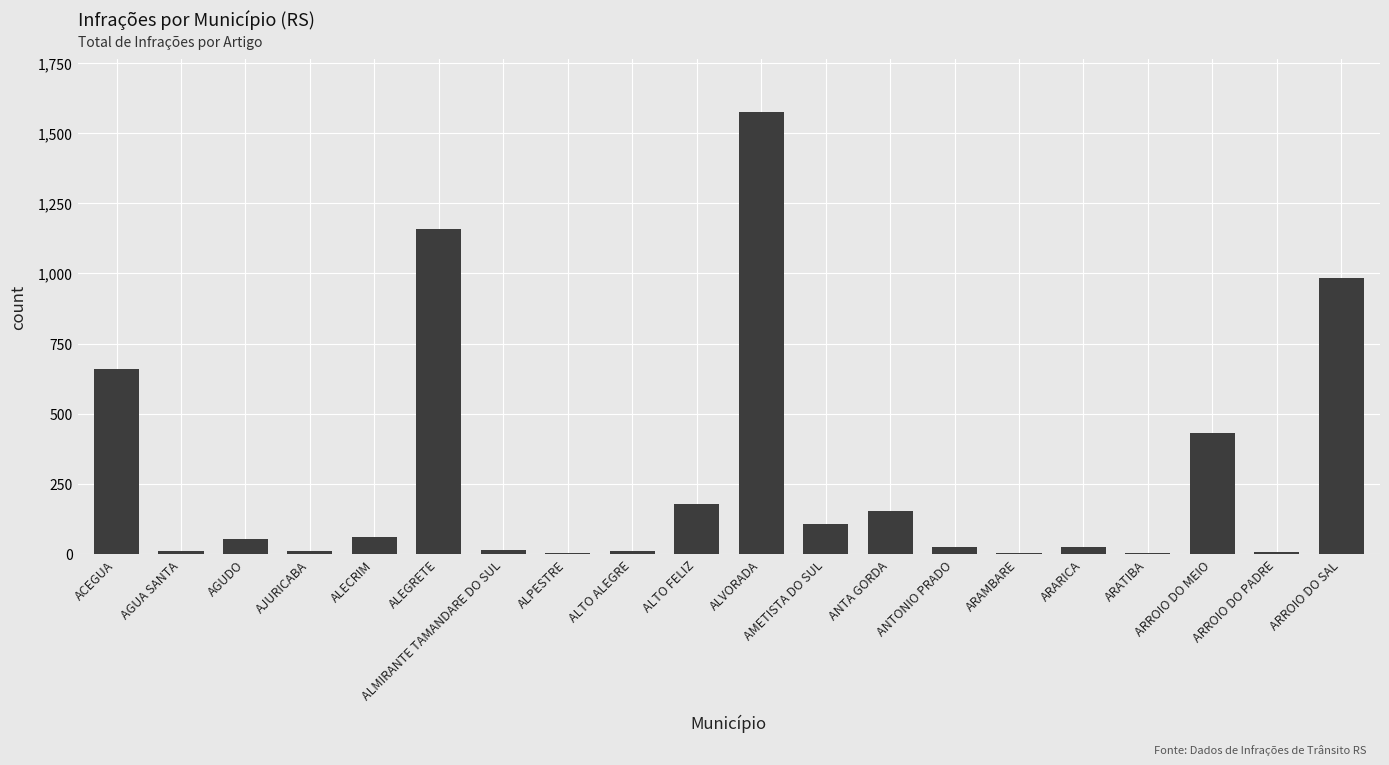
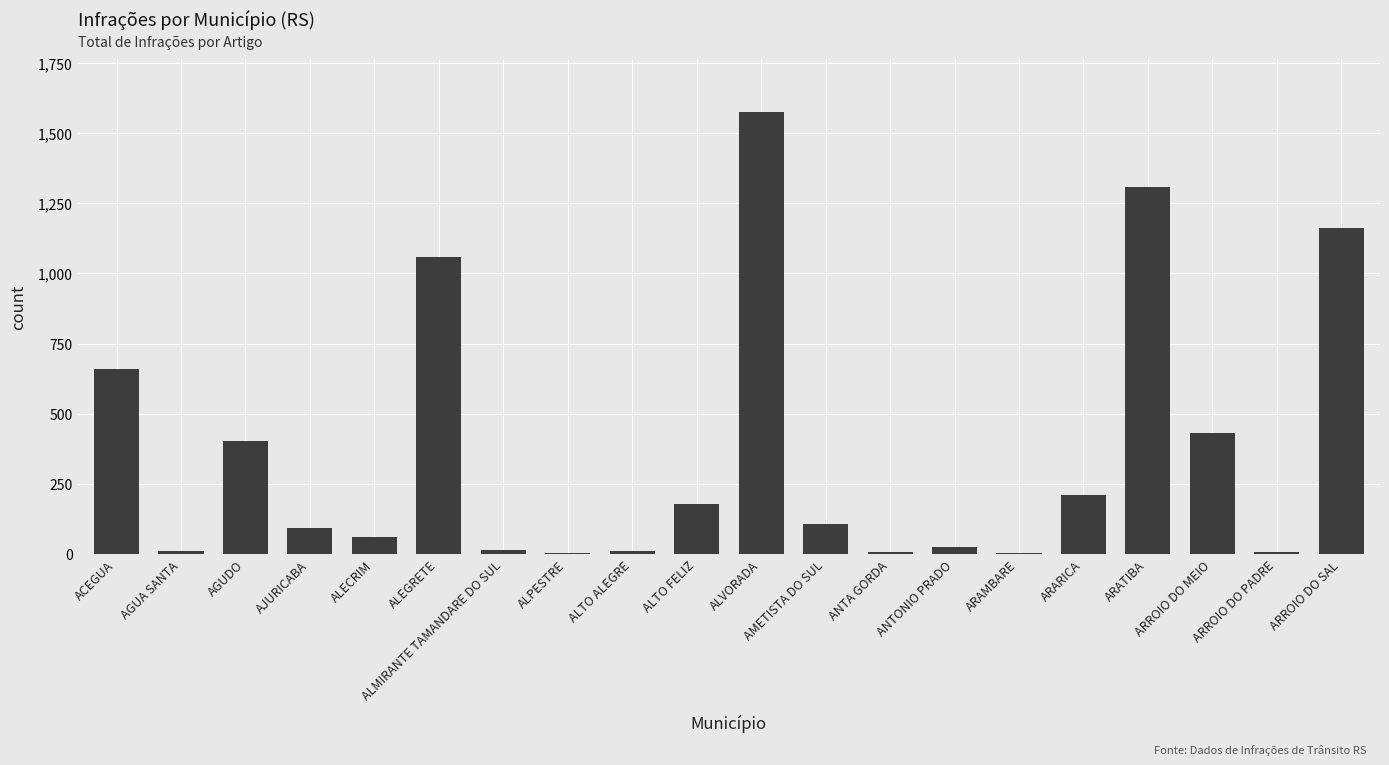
AGUDO: 50 -> 400
AJURICABA: 10 -> 90
ALEGRETE: 1,160 -> 1,060
ANTA GORDA: 150 -> 10
ARARICA: 30 -> 210
ARATIBA: 10 -> 1,310
ARROIO DO SAL: 980 -> 1,160
